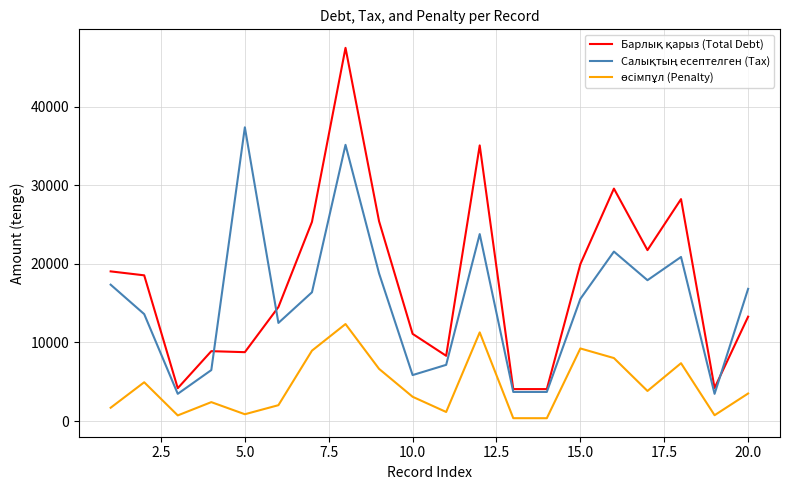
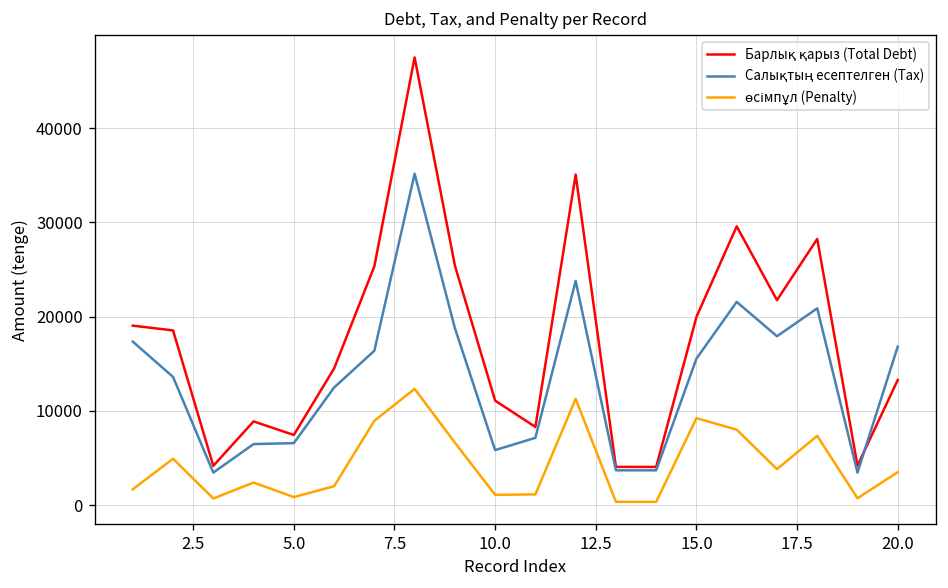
Барлық қарыз (Total Debt), 5.0: 9000 -> 7000
Салықтың есептелген (Tax), 5.0: 37000 -> 7000
өсімпұл (Penalty), 10.0: 3000 -> 1000
